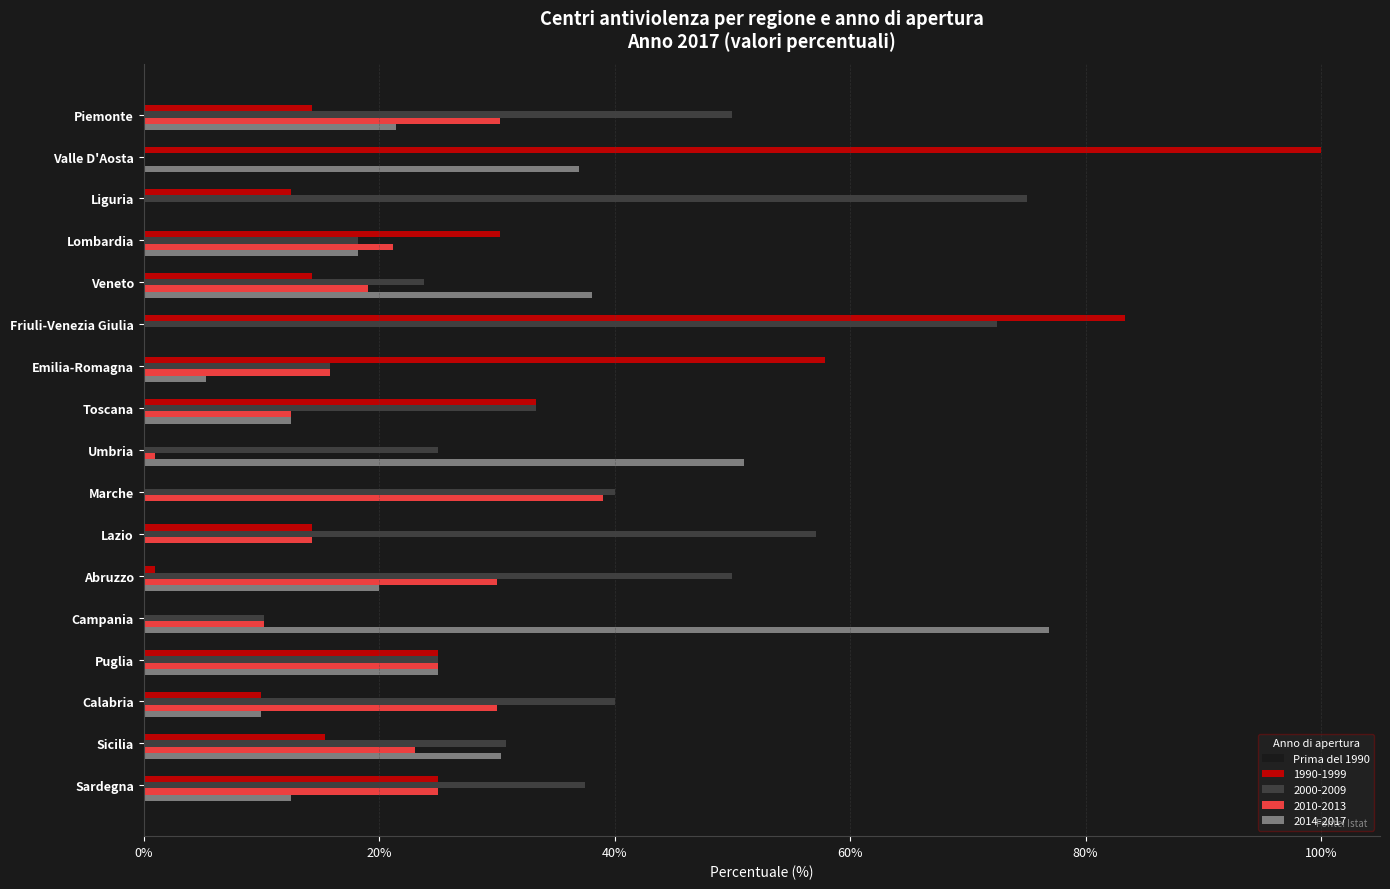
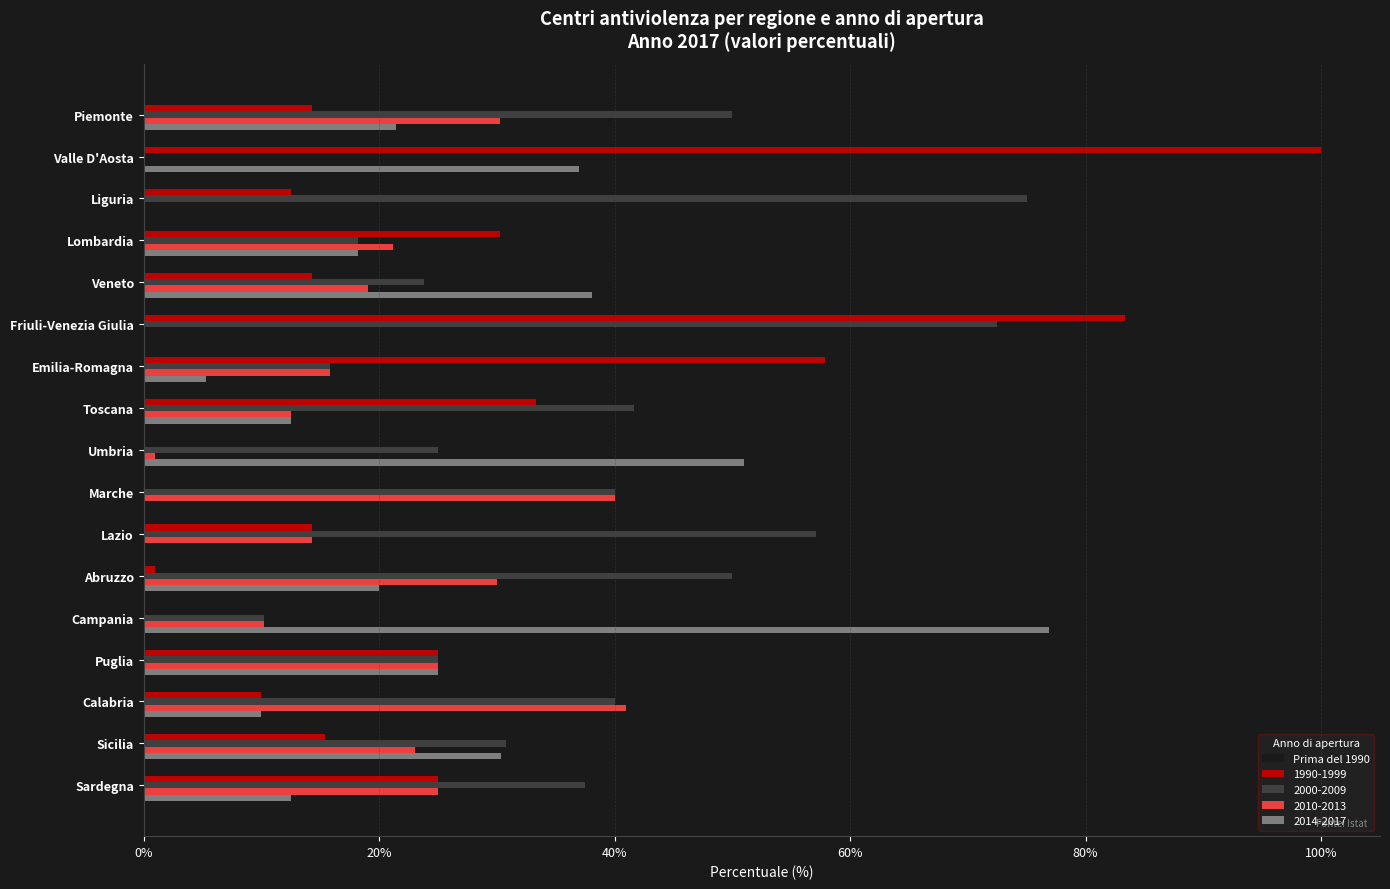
2000-2009, Toscana: 33.3% -> 41.7%
2010-2013, Marche: 39% -> 40%
2010-2013, Calabria: 30% -> 41%
